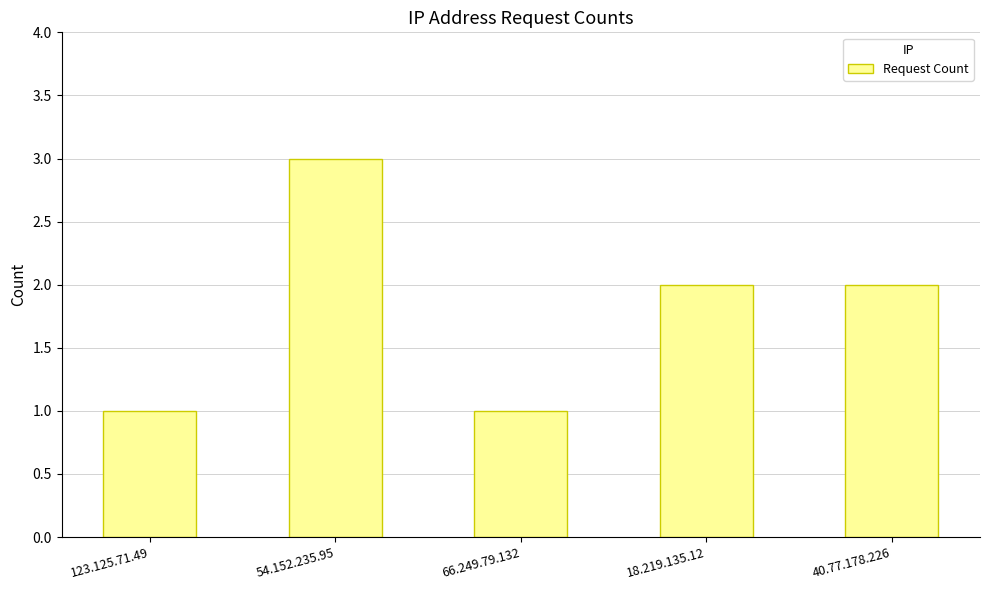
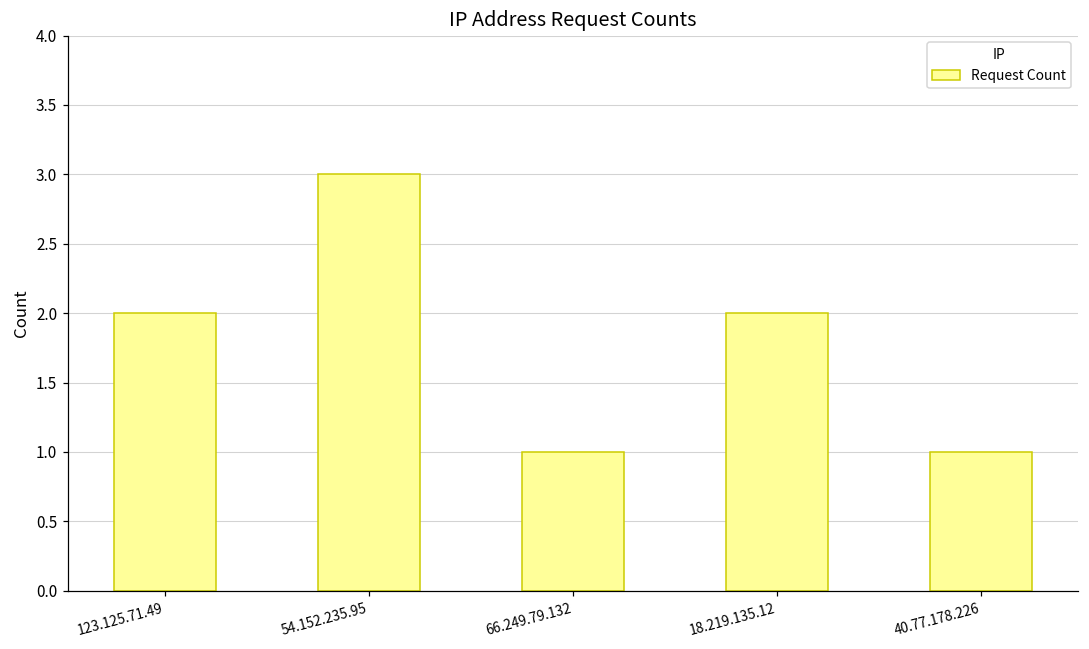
123.125.71.49: 1 -> 2
40.77.178.226: 2 -> 1
